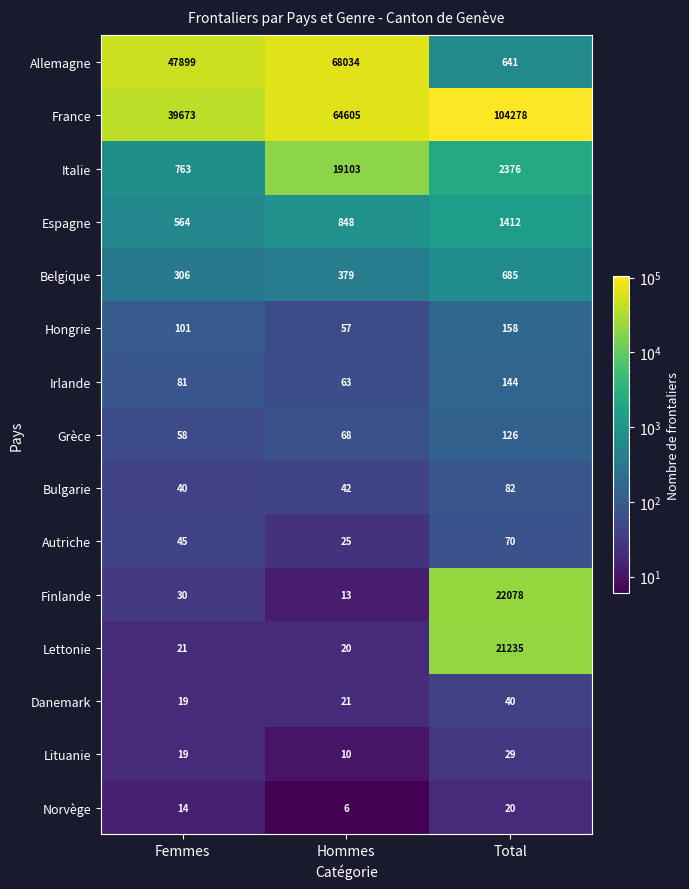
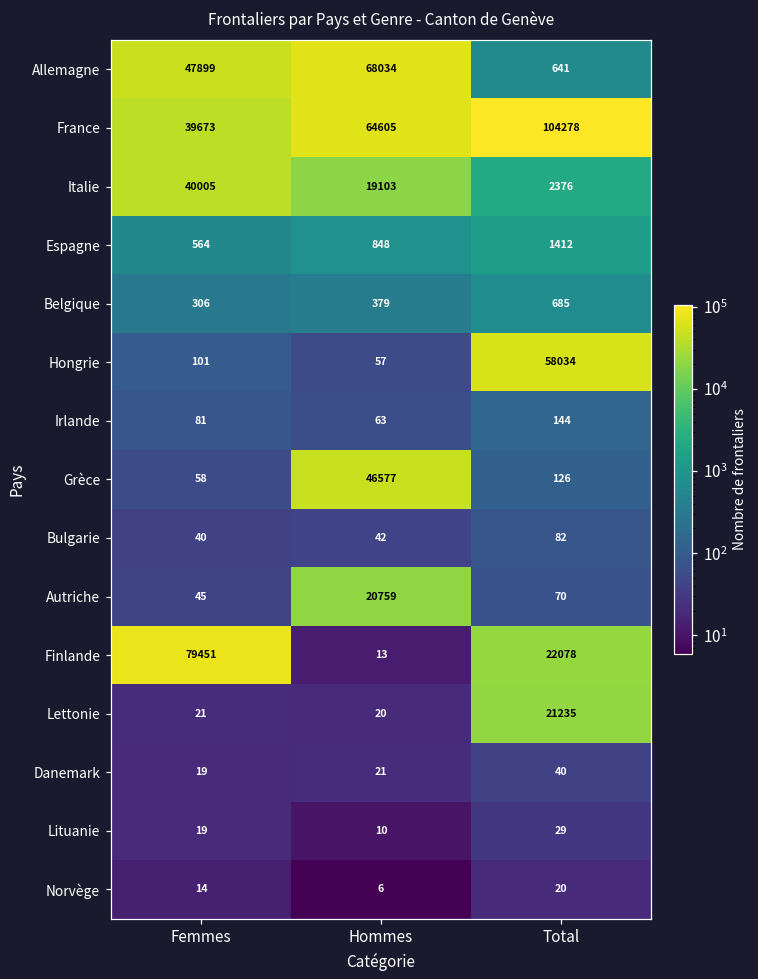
Italie, Femmes: 763 -> 40005
Hongrie, Total: 158 -> 58034
Grèce, Hommes: 68 -> 46577
Autriche, Hommes: 25 -> 20759
Finlande, Femmes: 30 -> 79451
